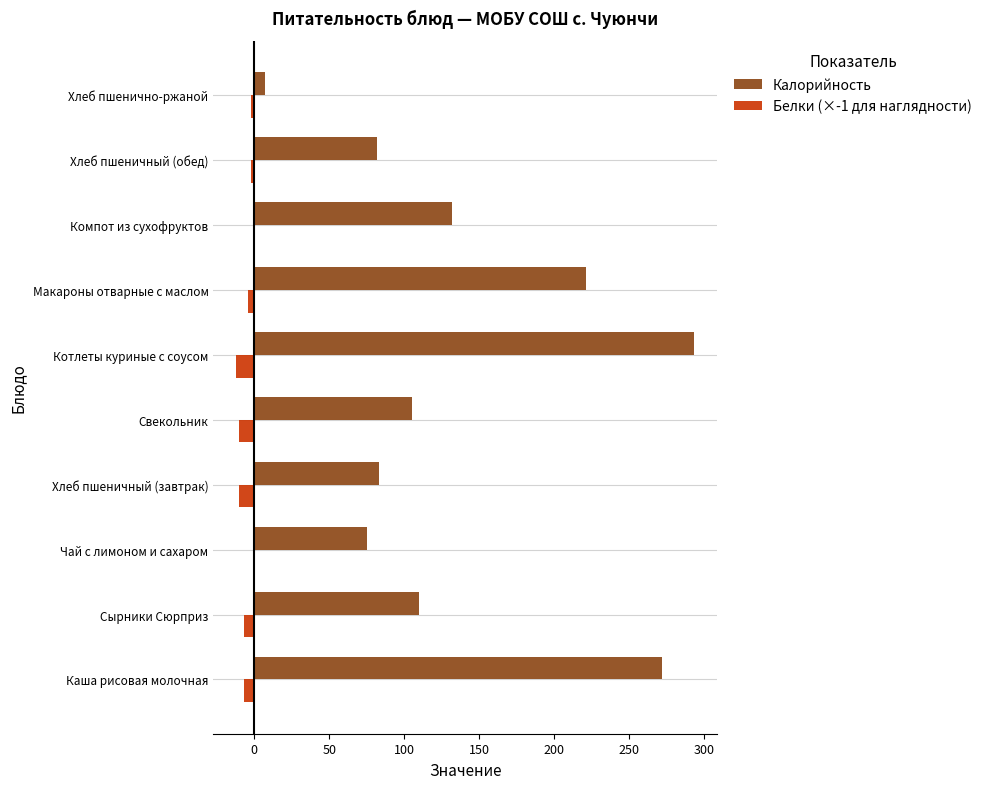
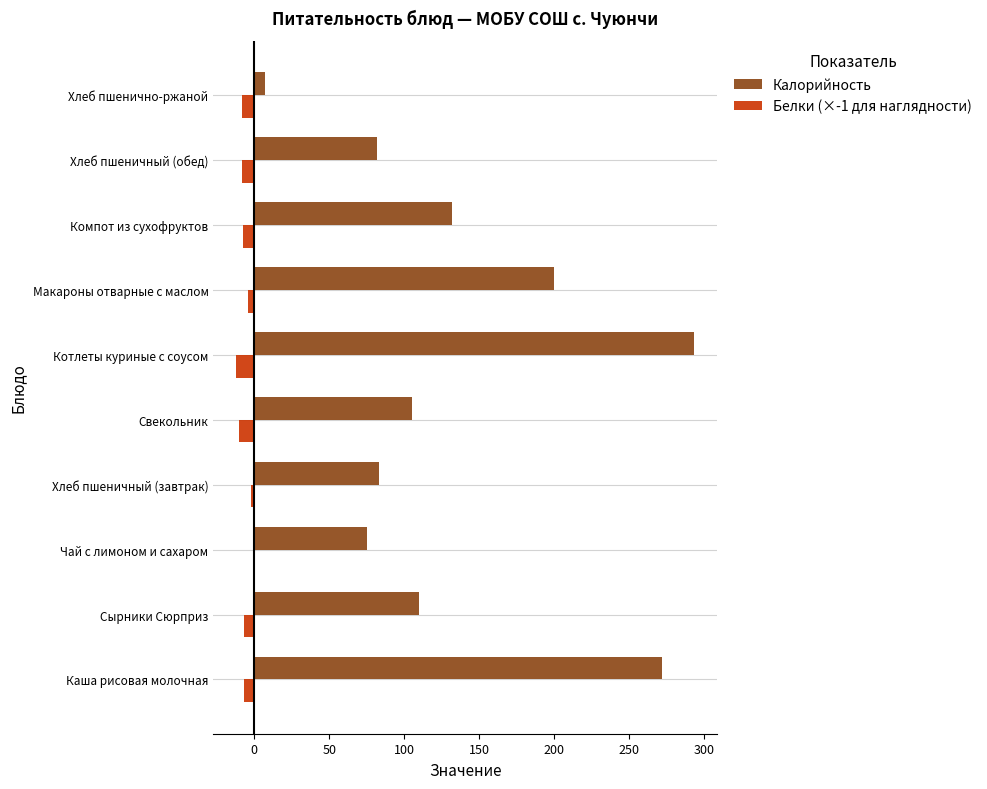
Белки (×-1 для наглядности), Хлеб пшенично-ржаной: -2 -> -8
Белки (×-1 для наглядности), Хлеб пшеничный (обед): -2 -> -8
Белки (×-1 для наглядности), Компот из сухофруктов: -1 -> -8
Калорийность, Макароны отварные с маслом: 221 -> 200
Белки (×-1 для наглядности), Хлеб пшеничный (завтрак): -10 -> -2
